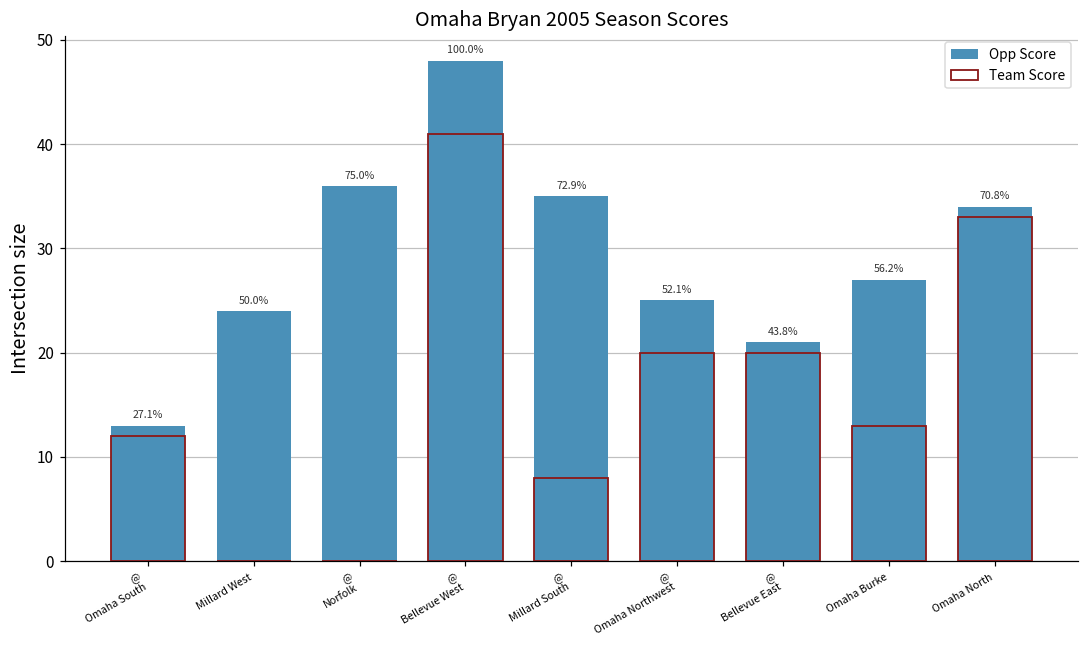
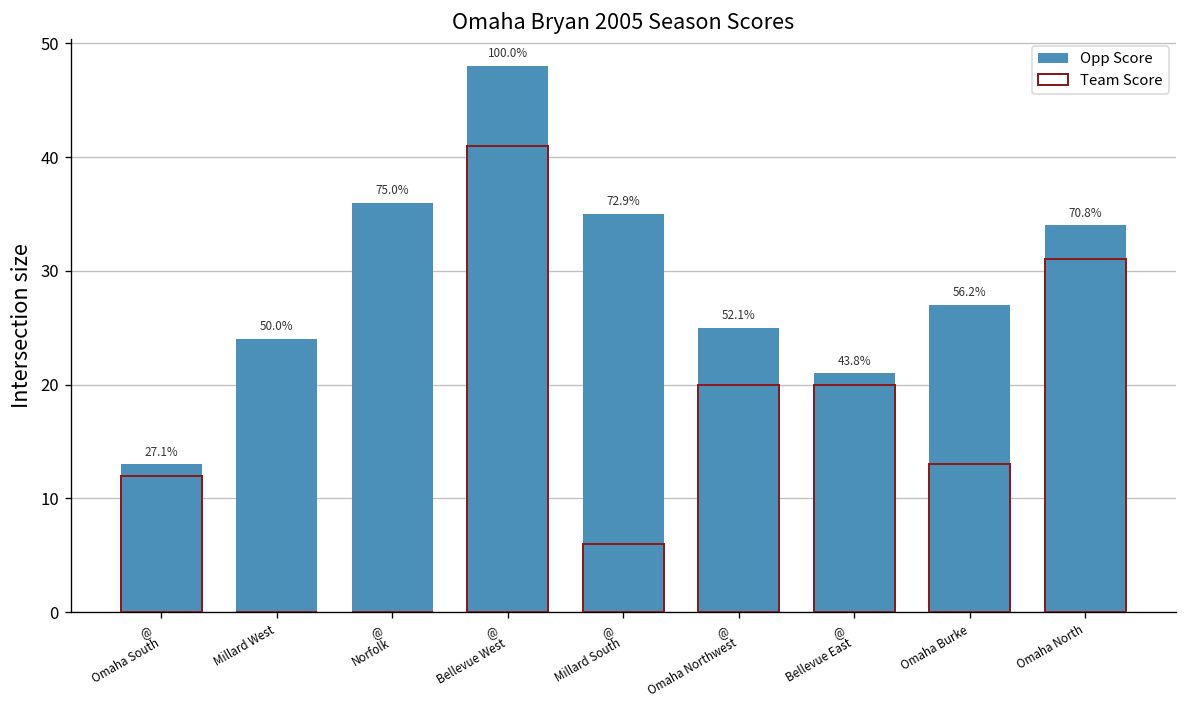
Team Score, @ Millard South: 8 -> 6
Team Score, Omaha North: 33 -> 31
